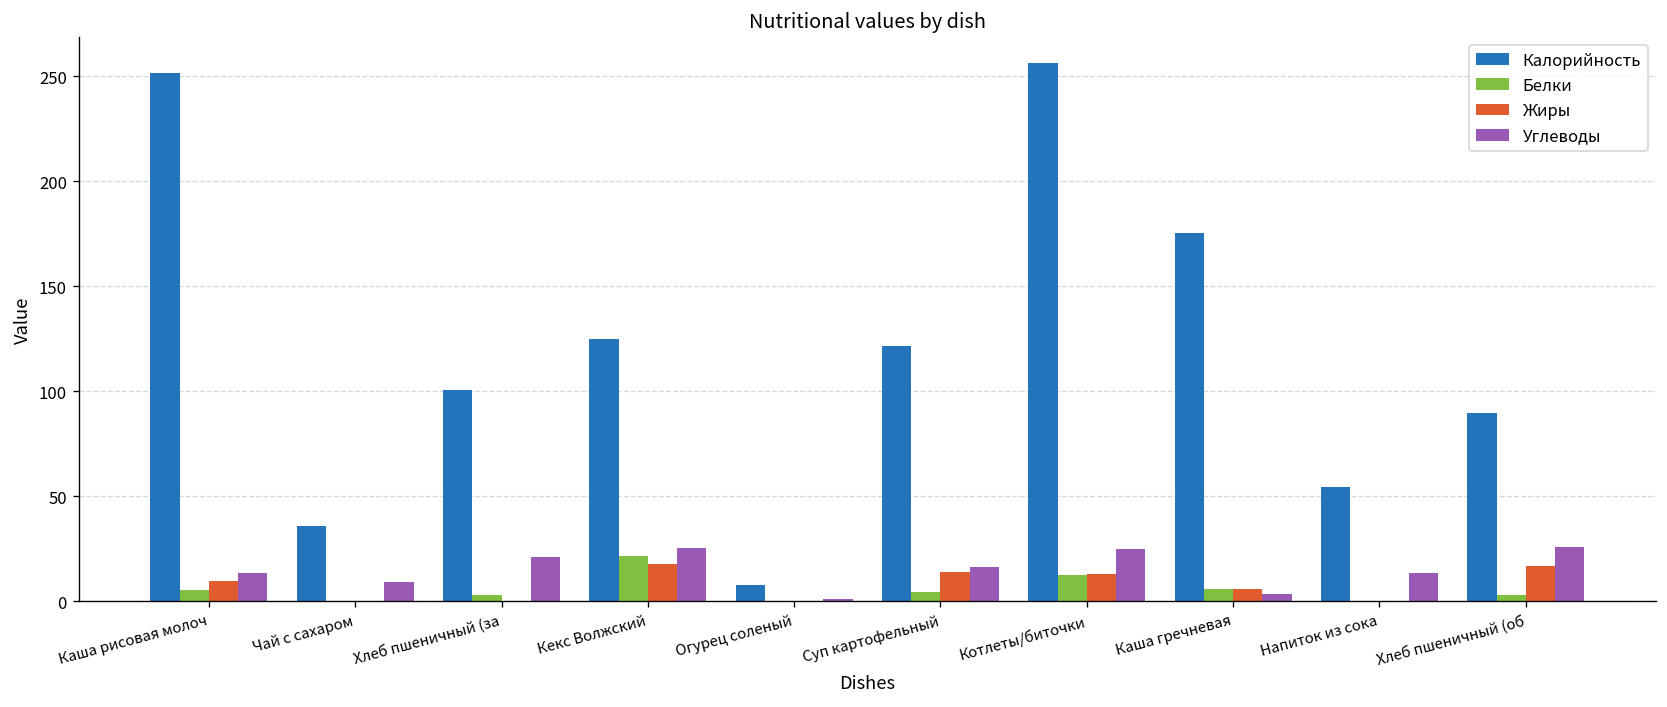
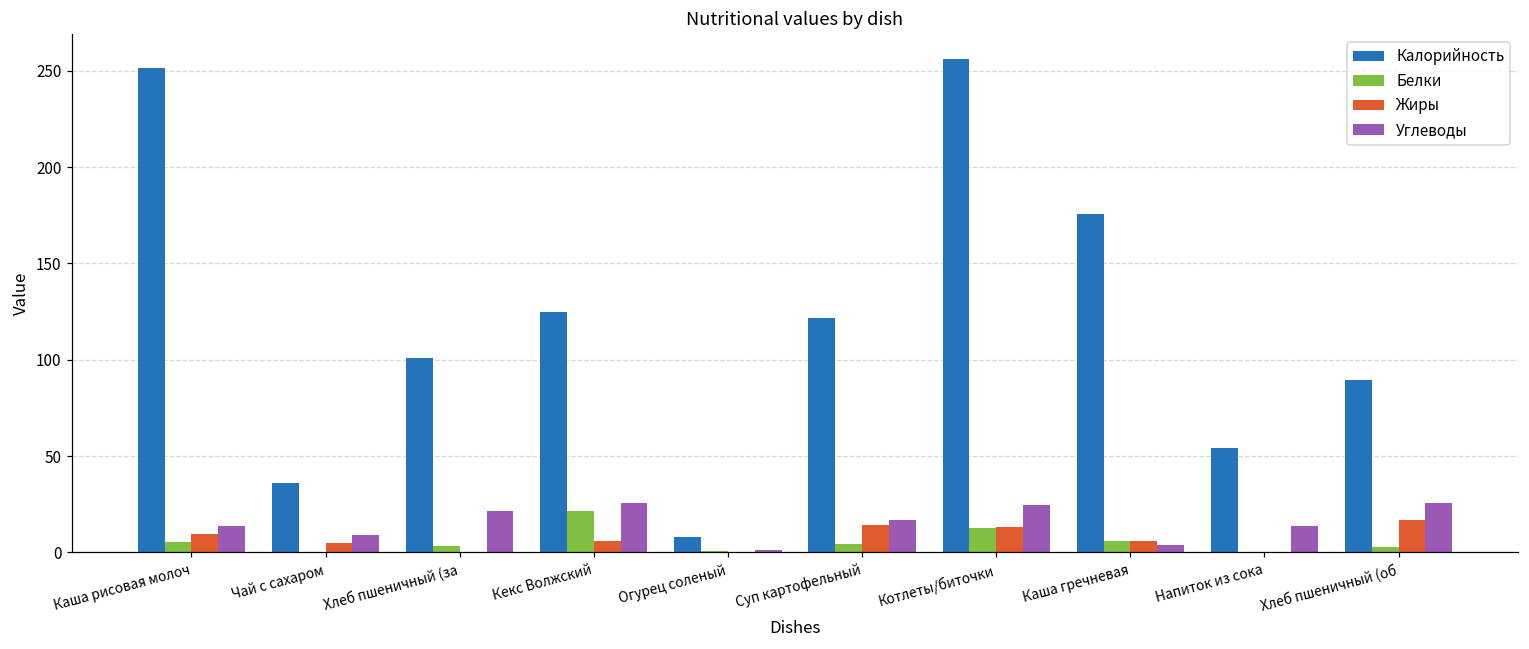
Жиры, Чай с сахаром: 0 -> 5
Жиры, Кекс Волжский: 18 -> 6
